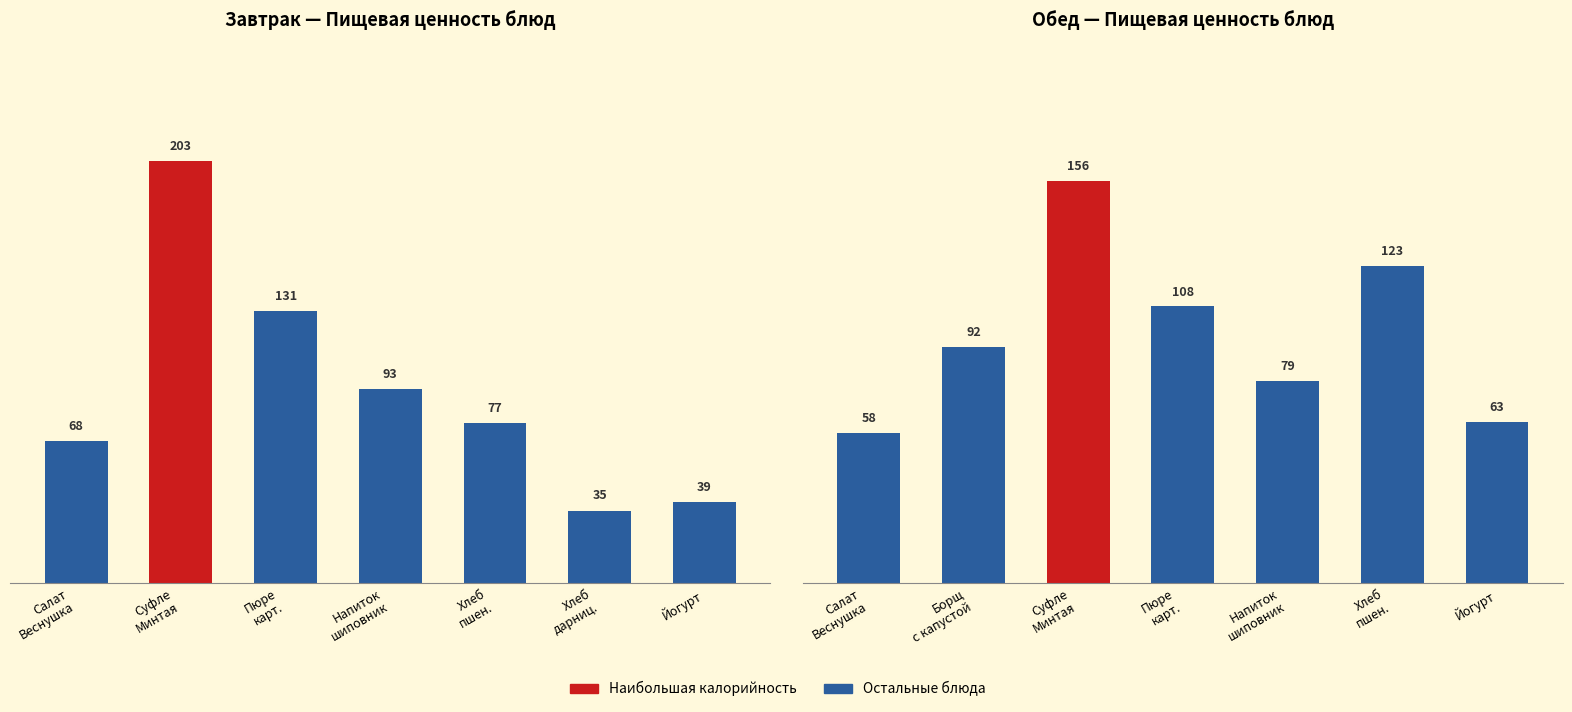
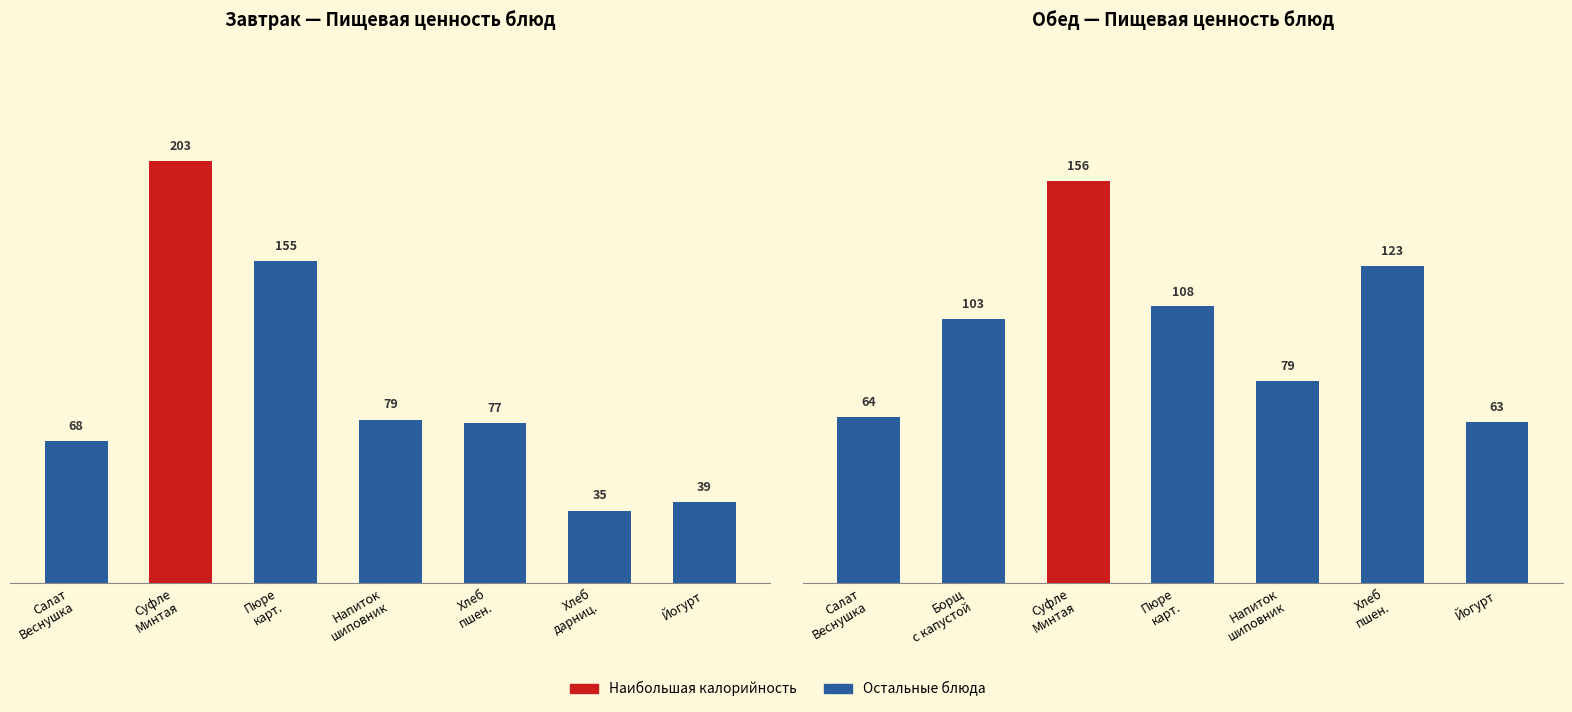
Завтрак — Пищевая ценность блюд, Пюре карт.: 131 -> 155
Завтрак — Пищевая ценность блюд, Напиток шиповник: 93 -> 79
Обед — Пищевая ценность блюд, Салат Веснушка: 58 -> 64
Обед — Пищевая ценность блюд, Борщ с капустой: 92 -> 103
